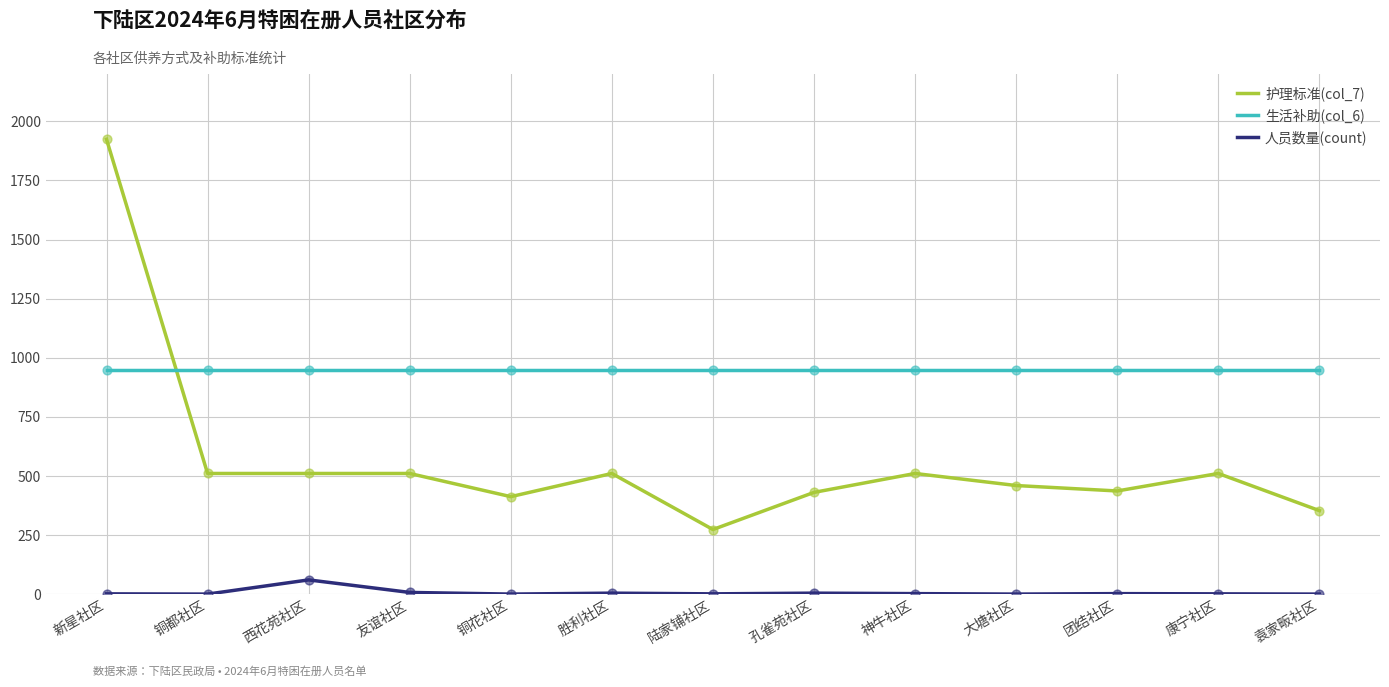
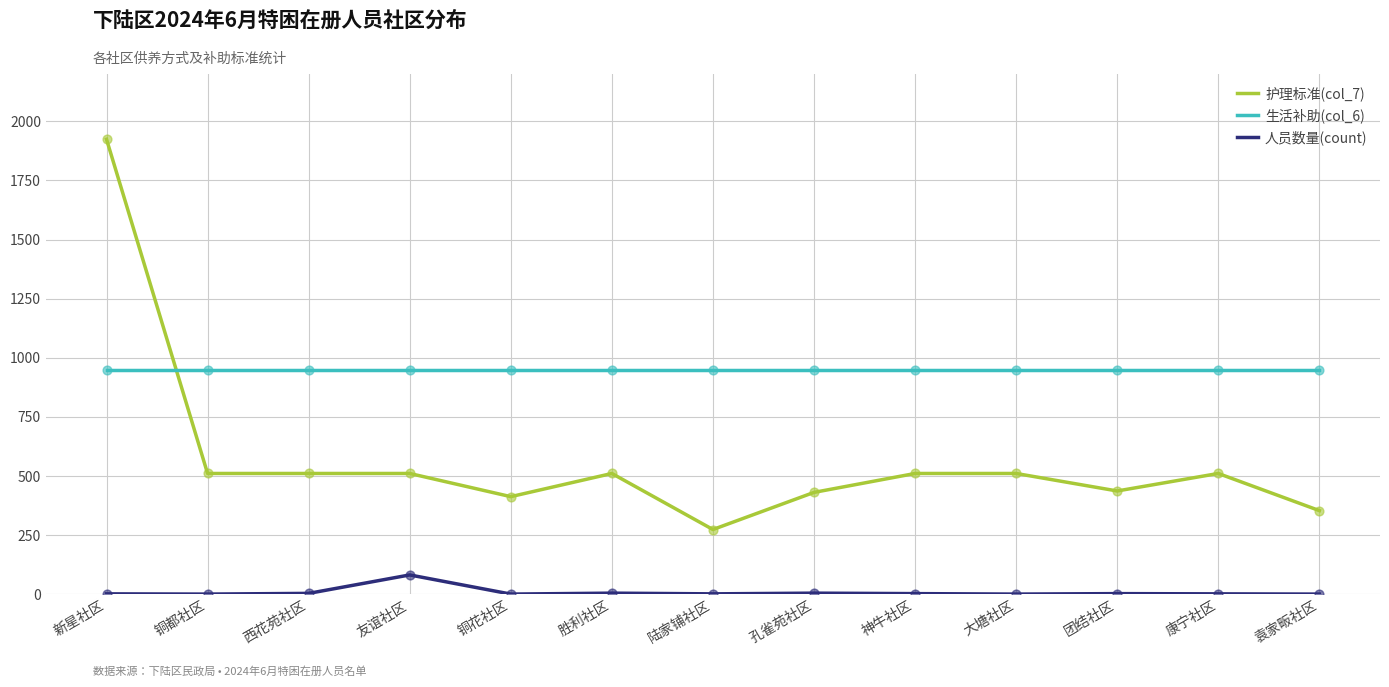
人员数量(count), 西花苑社区: 60 -> 0
人员数量(count), 友谊社区: 10 -> 80
护理标准(col_7), 大塘社区: 460 -> 510
